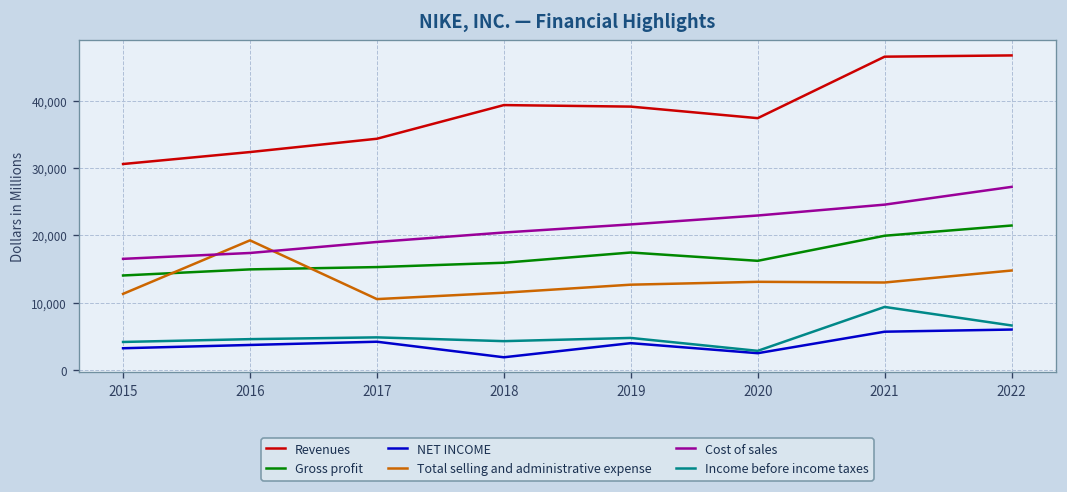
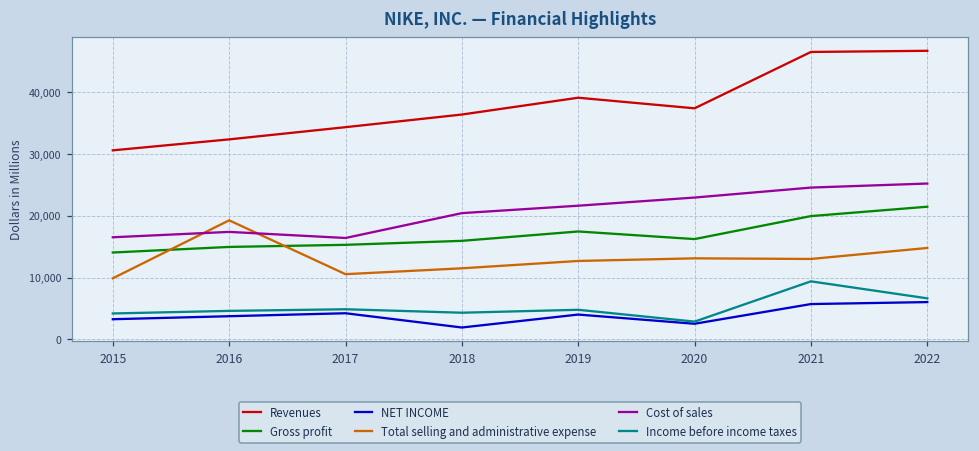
Total selling and administrative expense, 2015: 11,000 -> 10,000
Cost of sales, 2017: 19,000 -> 16,000
Revenues, 2018: 39,000 -> 36,000
Cost of sales, 2022: 27,000 -> 25,000
